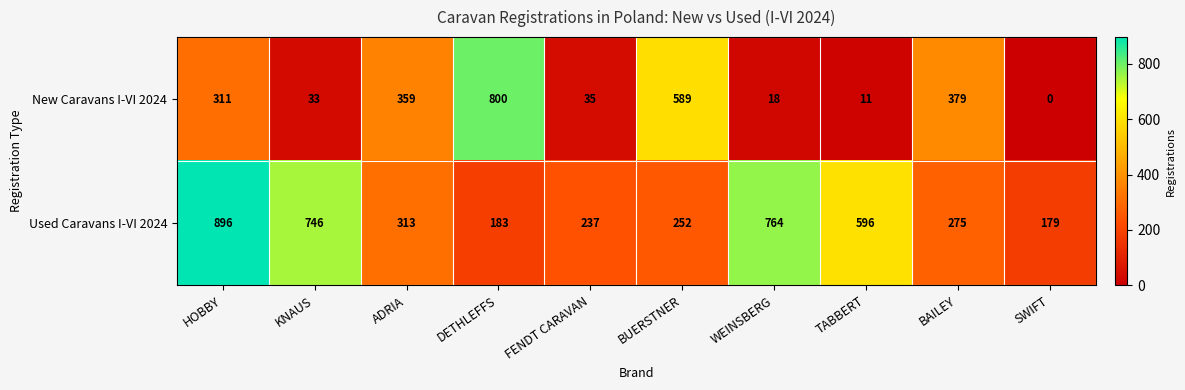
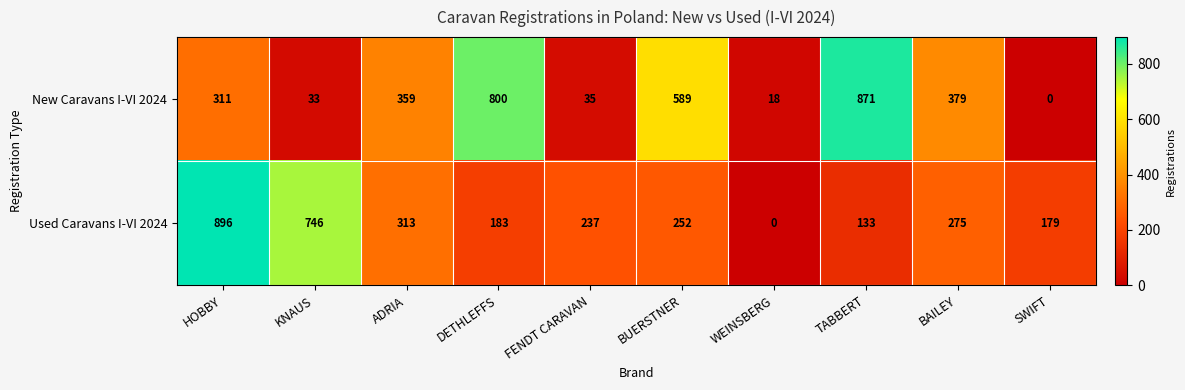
New Caravans I-VI 2024, TABBERT: 11 -> 871
Used Caravans I-VI 2024, WEINSBERG: 764 -> 0
Used Caravans I-VI 2024, TABBERT: 596 -> 133
